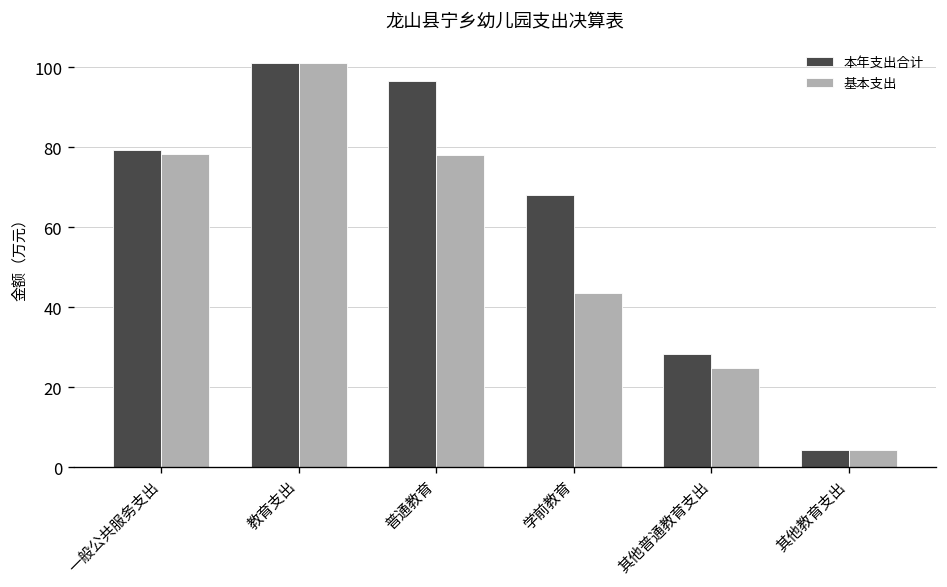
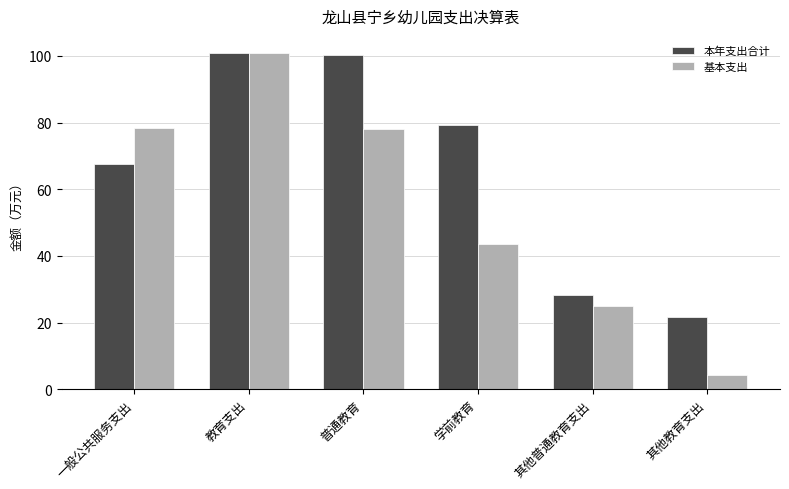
本年支出合计, 一般公共服务支出: 79 -> 67
本年支出合计, 普通教育: 97 -> 100
本年支出合计, 学前教育: 68 -> 79
本年支出合计, 其他教育支出: 4 -> 22
